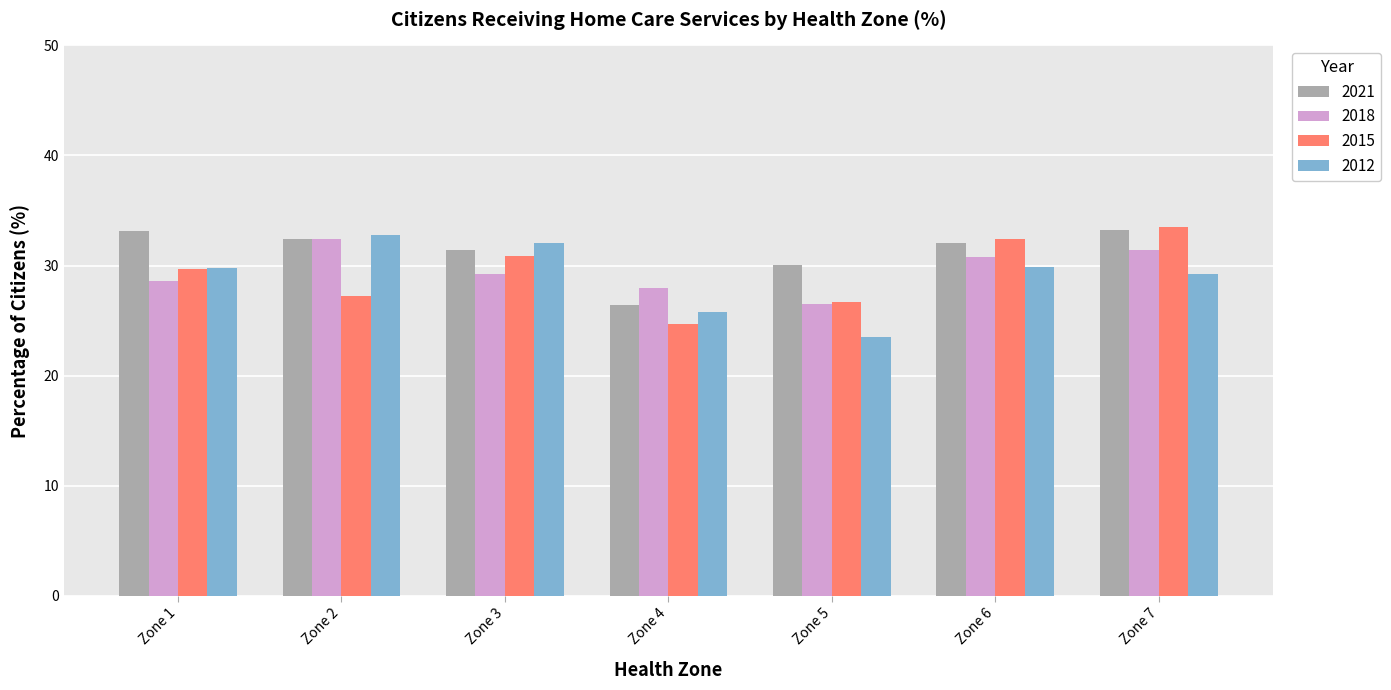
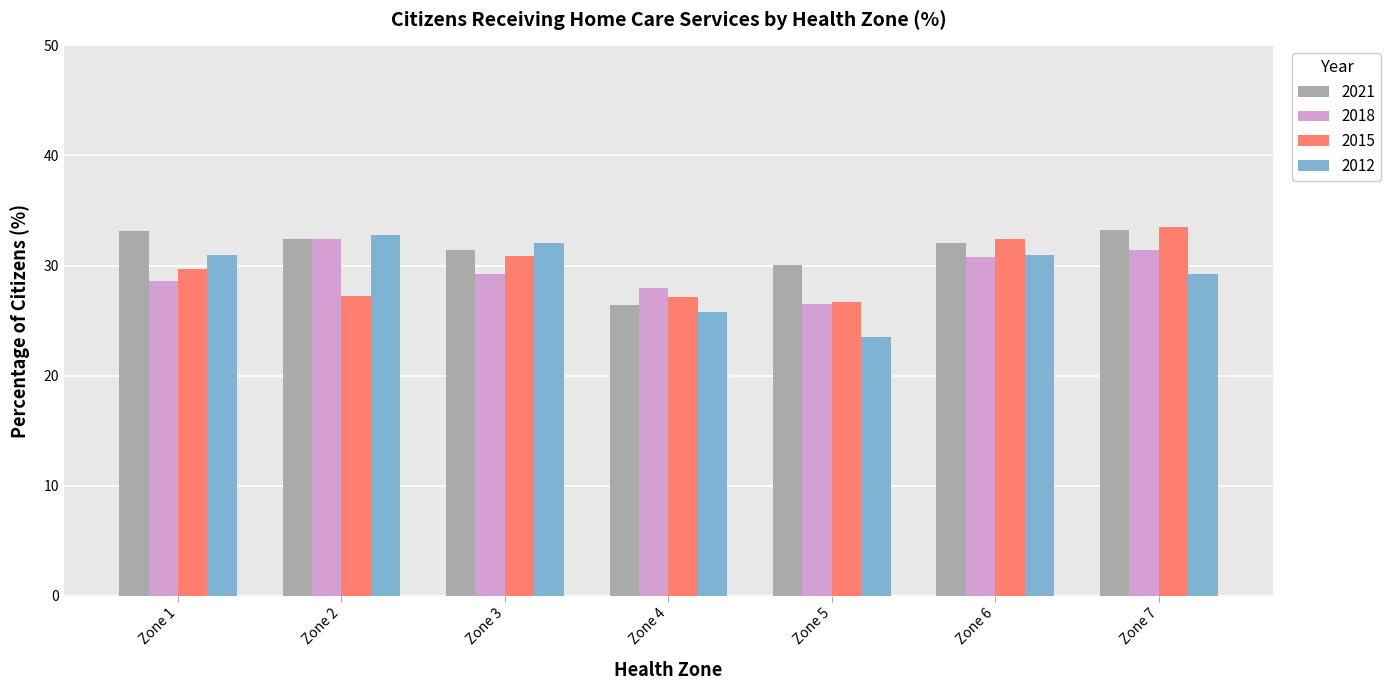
2012, Zone 1: 29.7 -> 30.9
2015, Zone 4: 24.7 -> 27.2
2012, Zone 6: 29.8 -> 30.9
